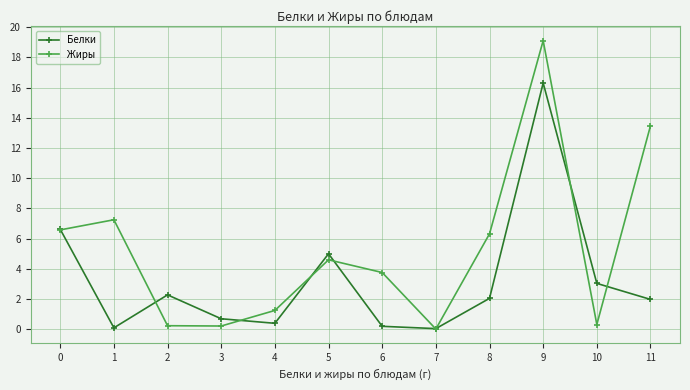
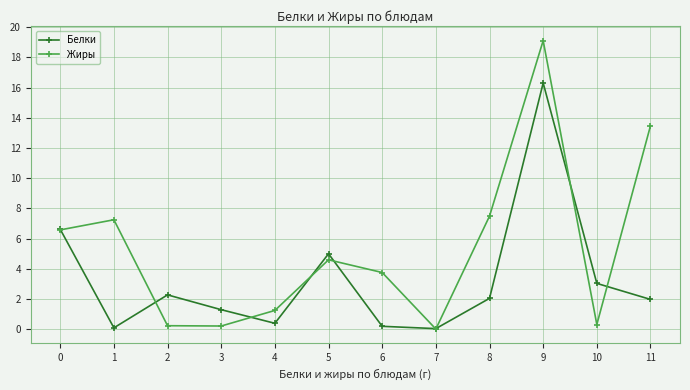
Белки, 3: 0.7 -> 1.3
Жиры, 8: 6.3 -> 7.5
